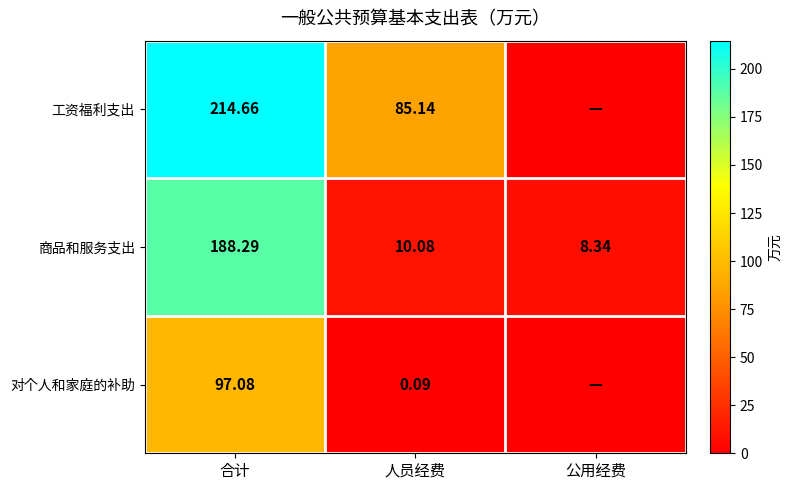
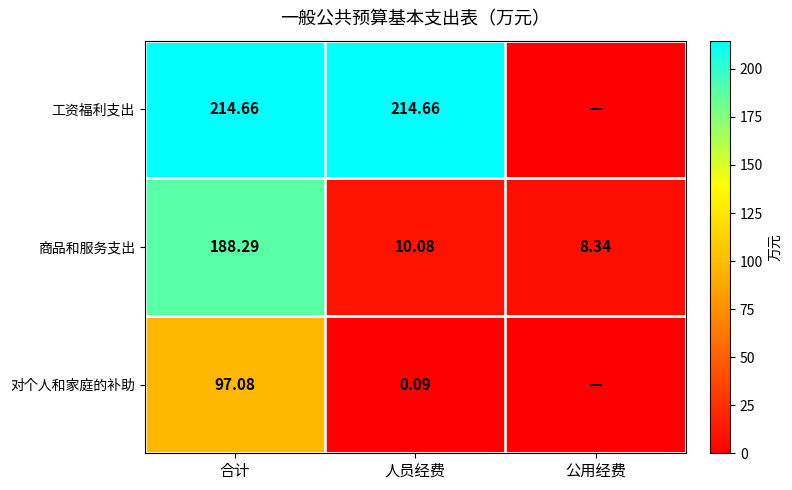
工资福利支出, 人员经费: 85.14 -> 214.66
